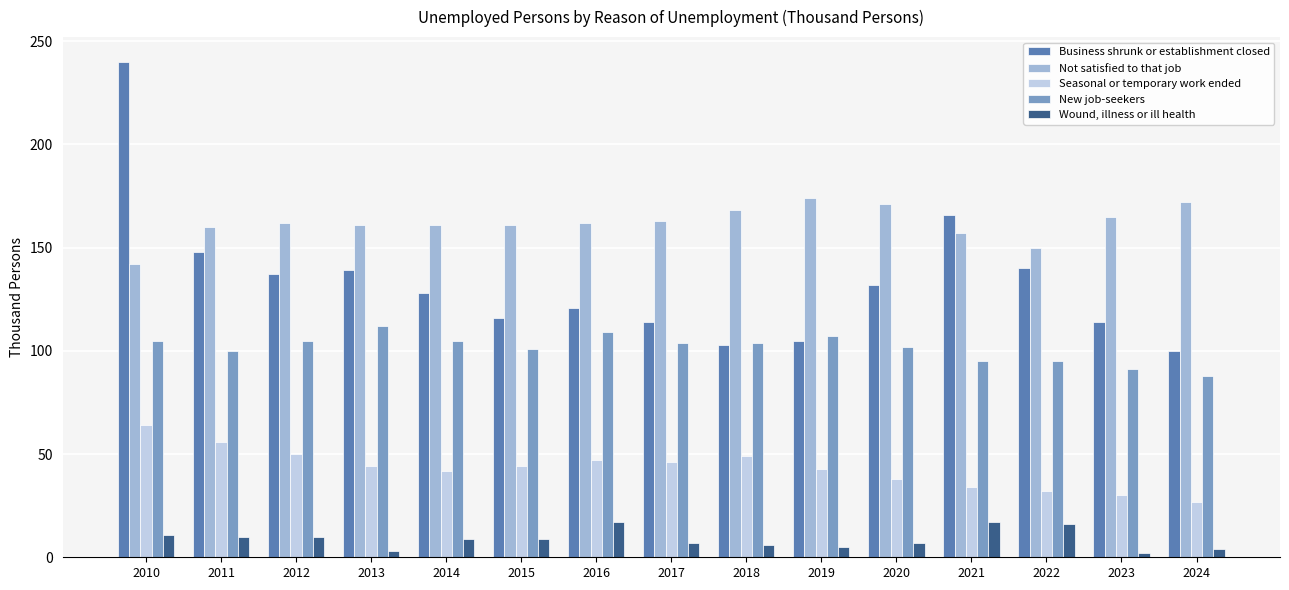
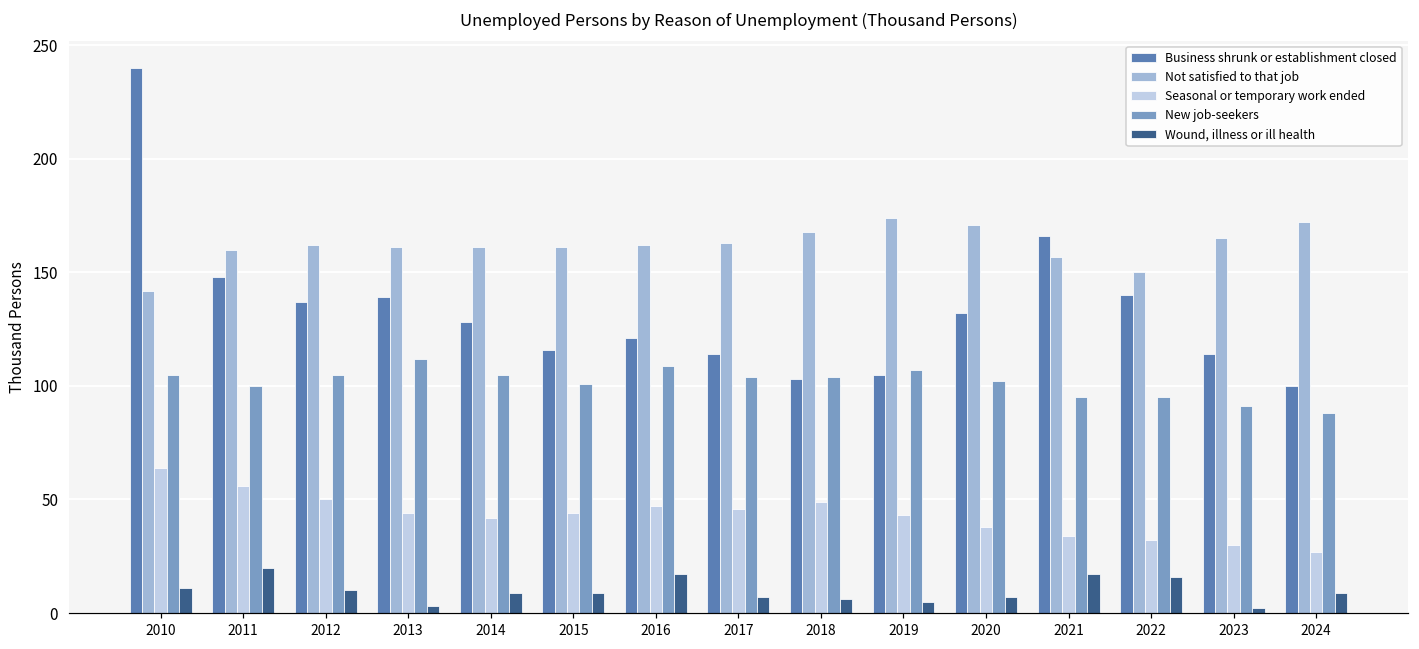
Wound, illness or ill health, 2011: 10 -> 20
Wound, illness or ill health, 2024: 4 -> 9
